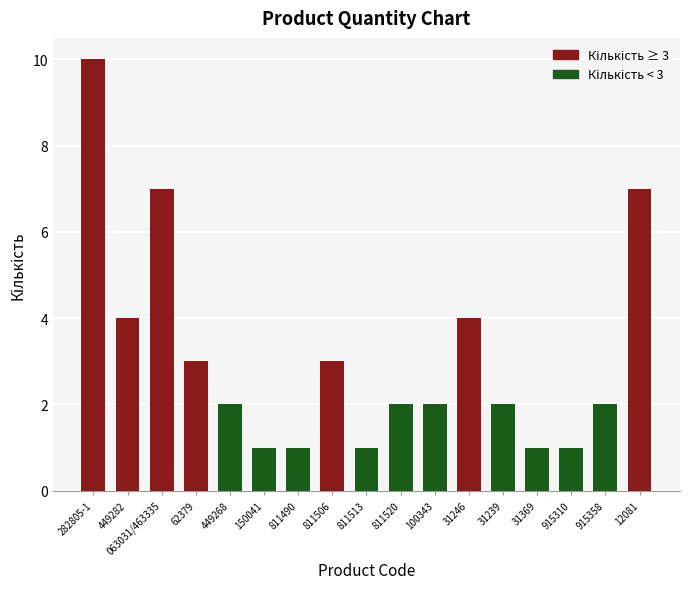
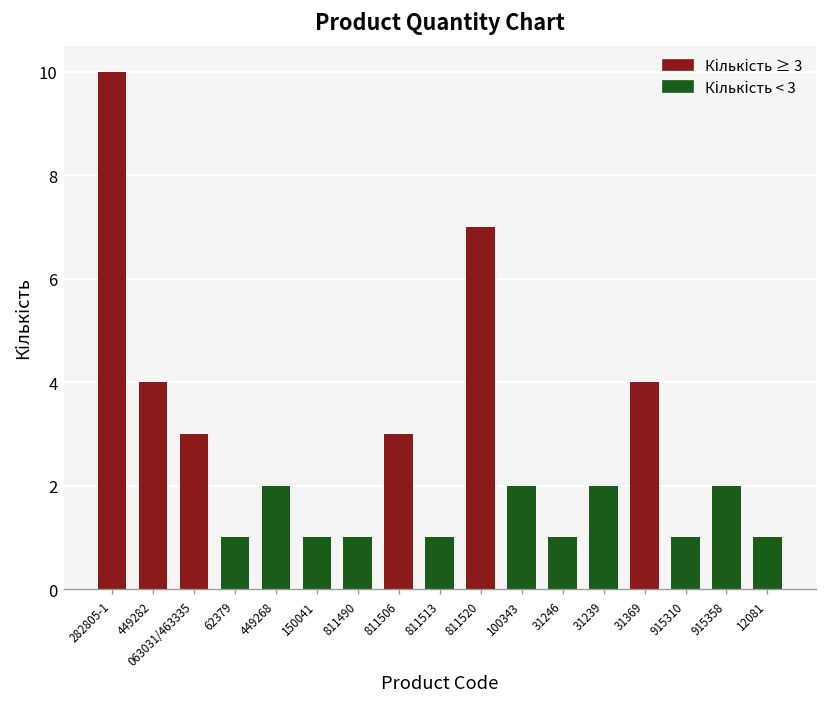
063031/463335: 7 -> 3
62379: 3 -> 1
811520: 2 -> 7
31246: 4 -> 1
31369: 1 -> 4
12081: 7 -> 1
